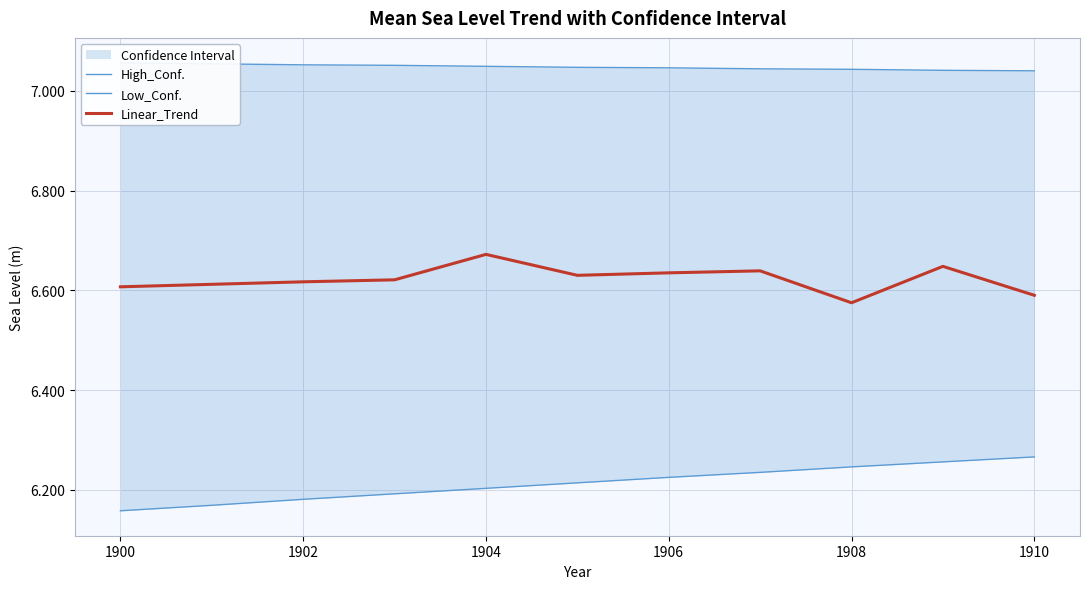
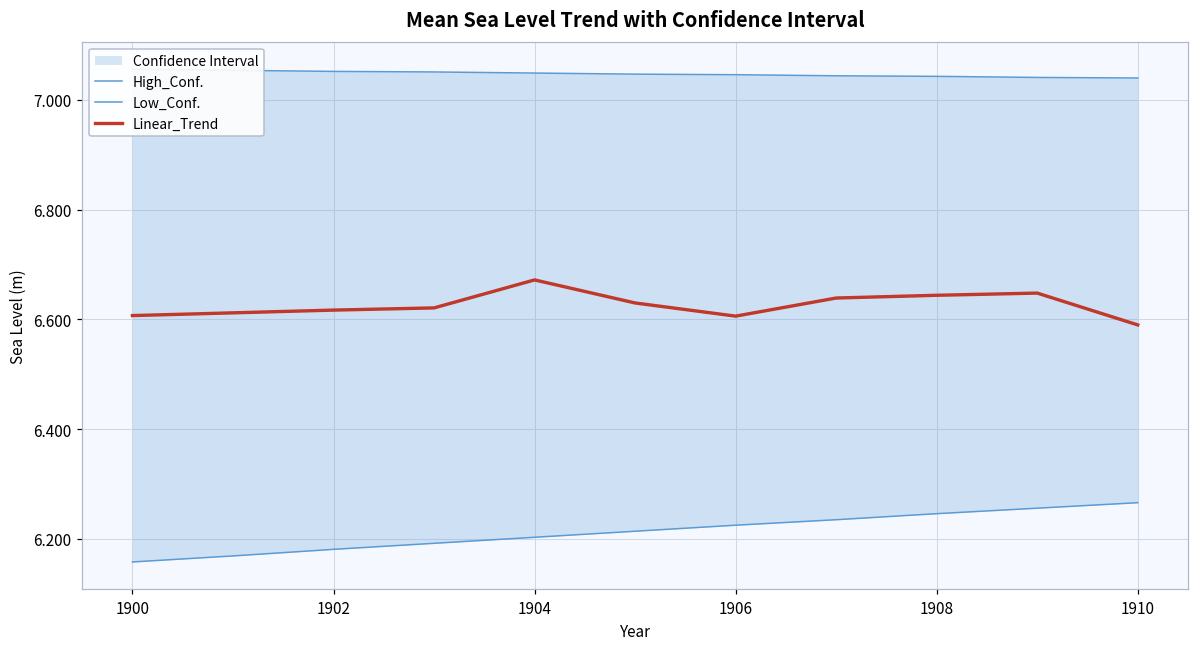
Linear_Trend, 1906: 6.64 -> 6.61
Linear_Trend, 1908: 6.58 -> 6.64
